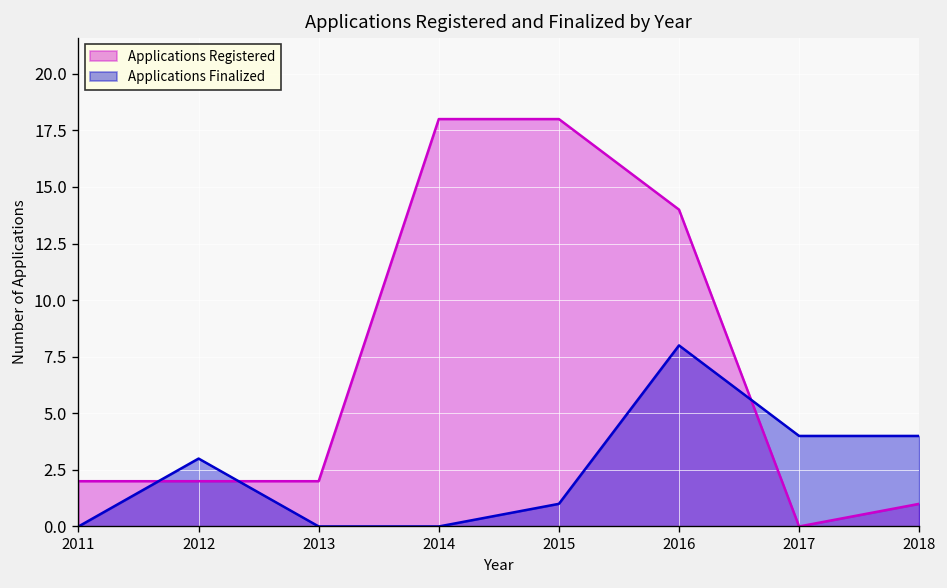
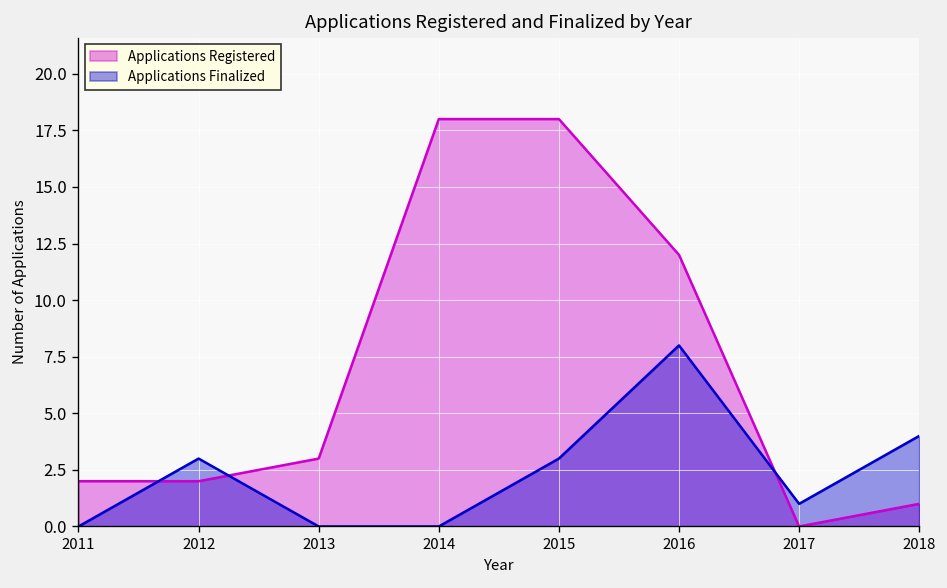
Applications Registered, 2013: 2 -> 3
Applications Finalized, 2015: 1 -> 3
Applications Registered, 2016: 14 -> 12
Applications Finalized, 2017: 4 -> 1
